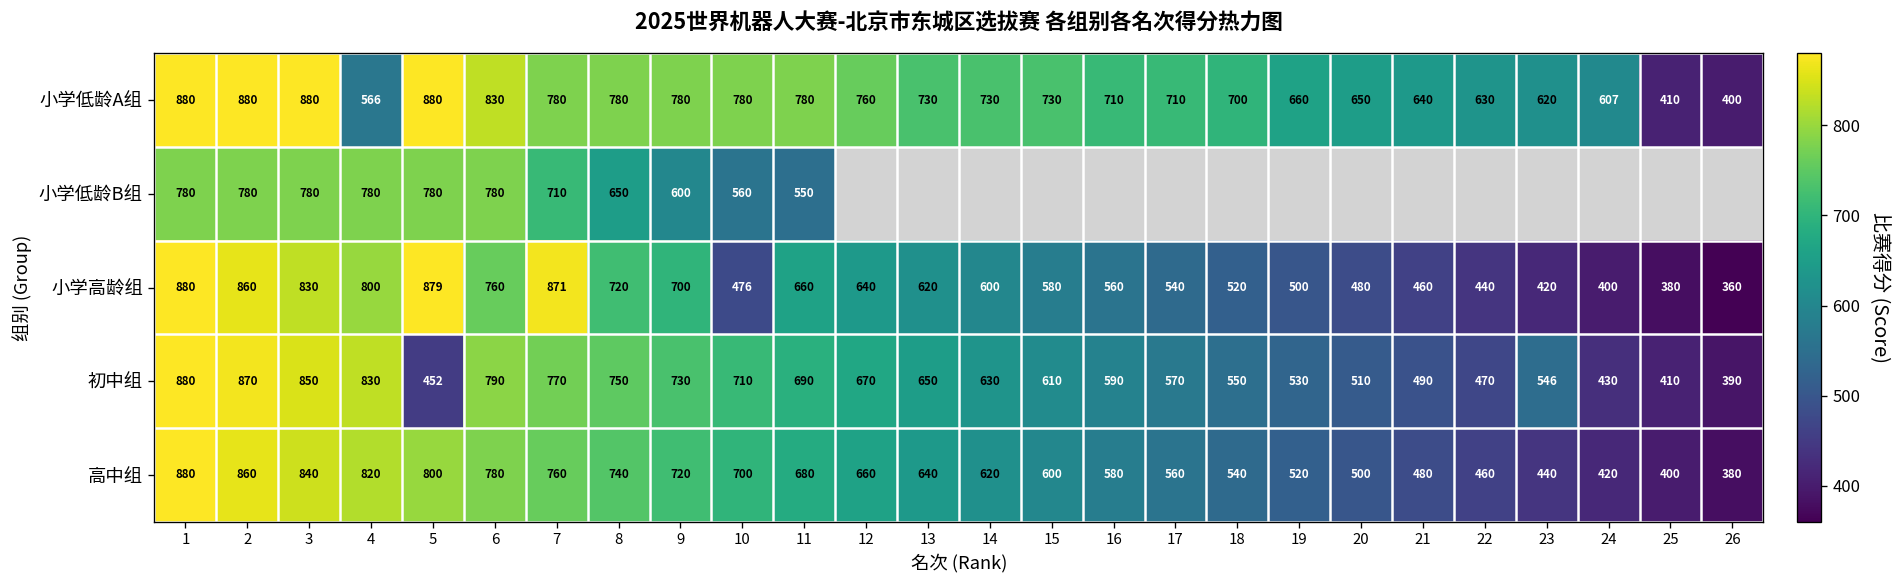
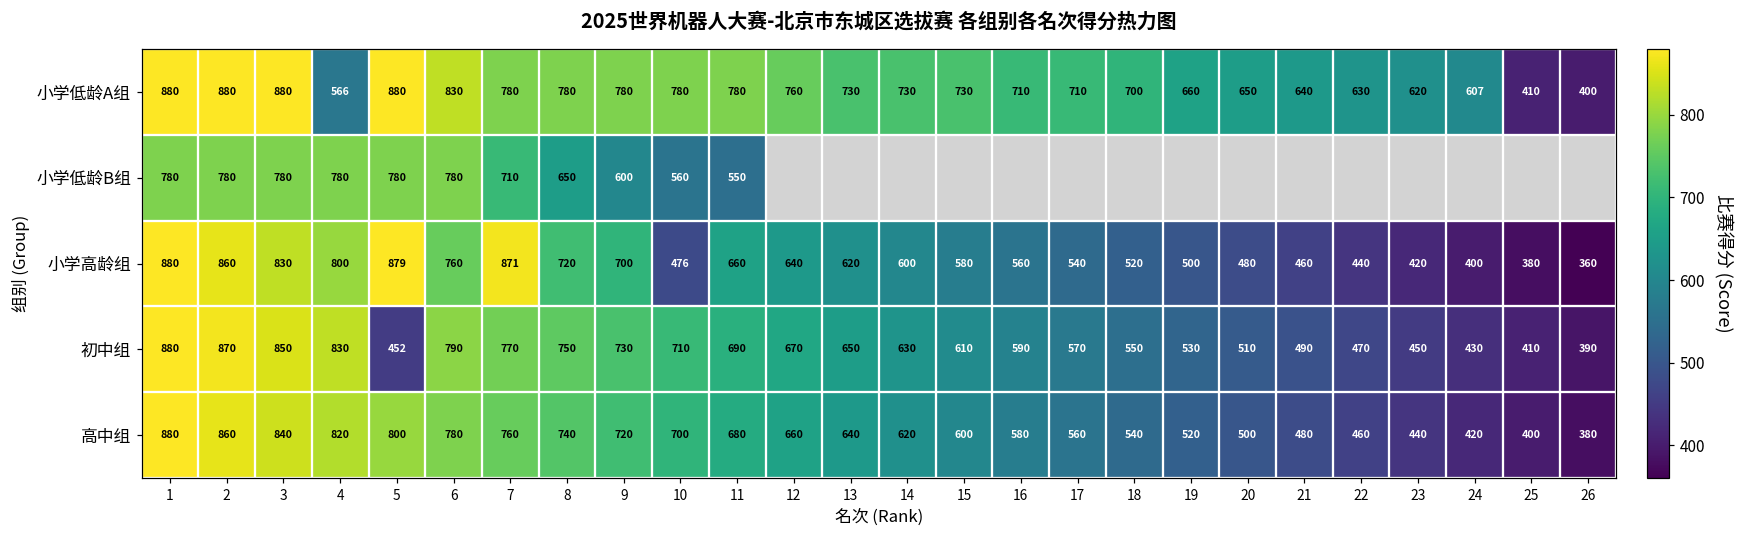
初中组, 23: 546 -> 450
